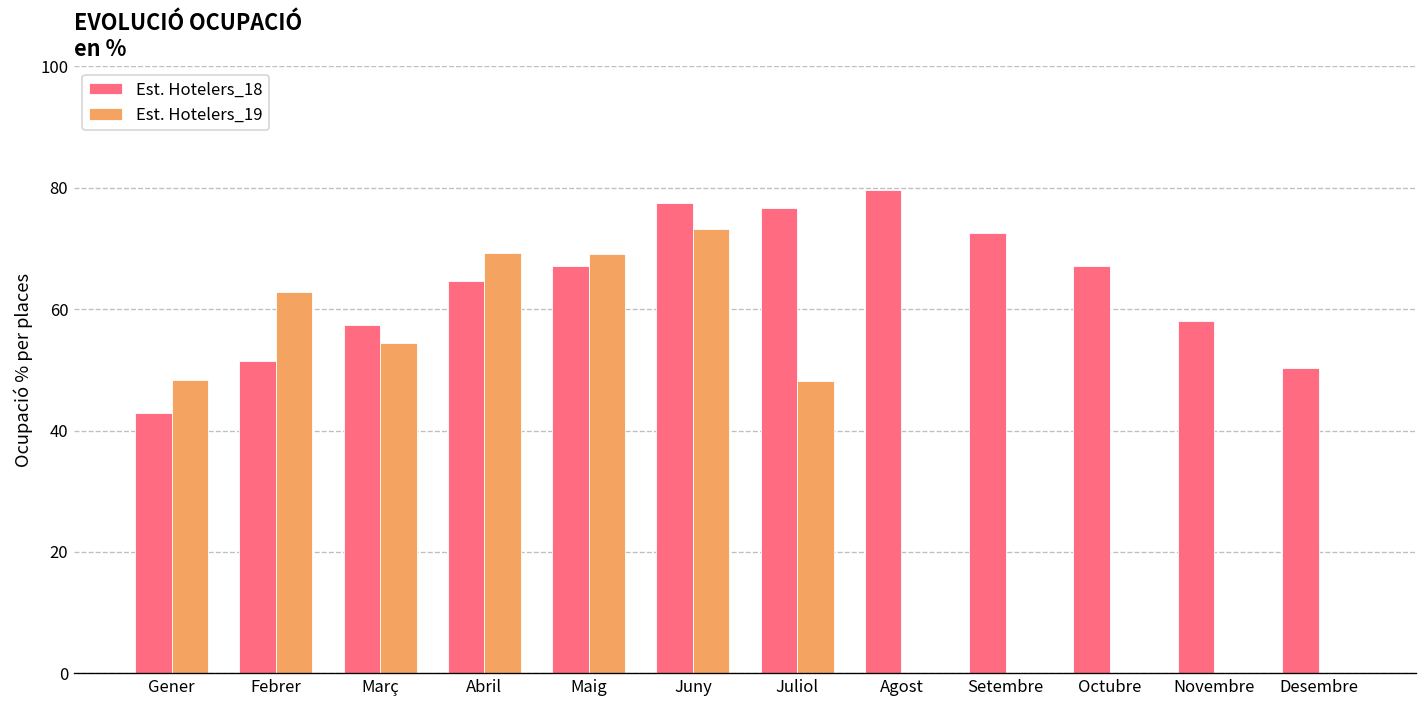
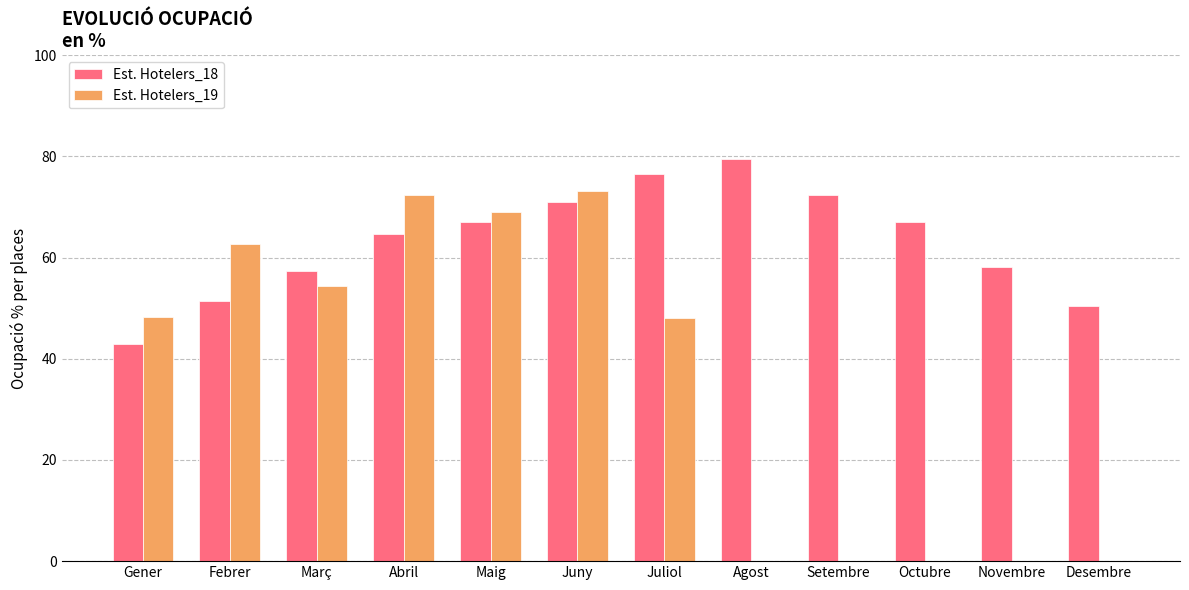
Est. Hotelers_19, Abril: 69 -> 72
Est. Hotelers_18, Juny: 78 -> 71
